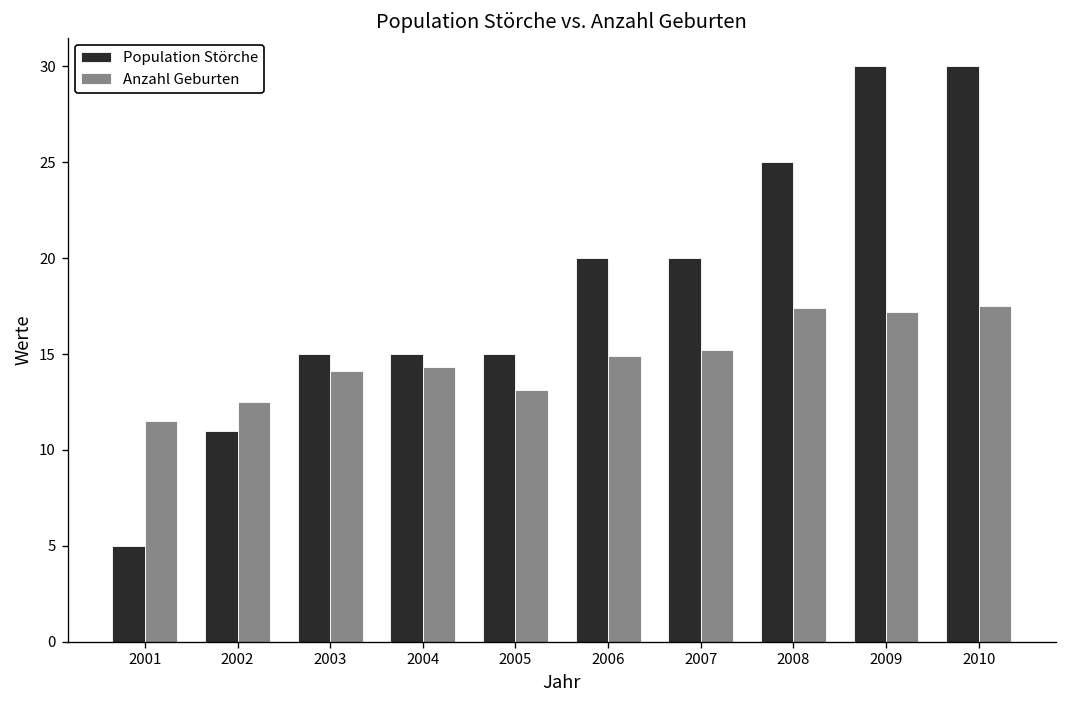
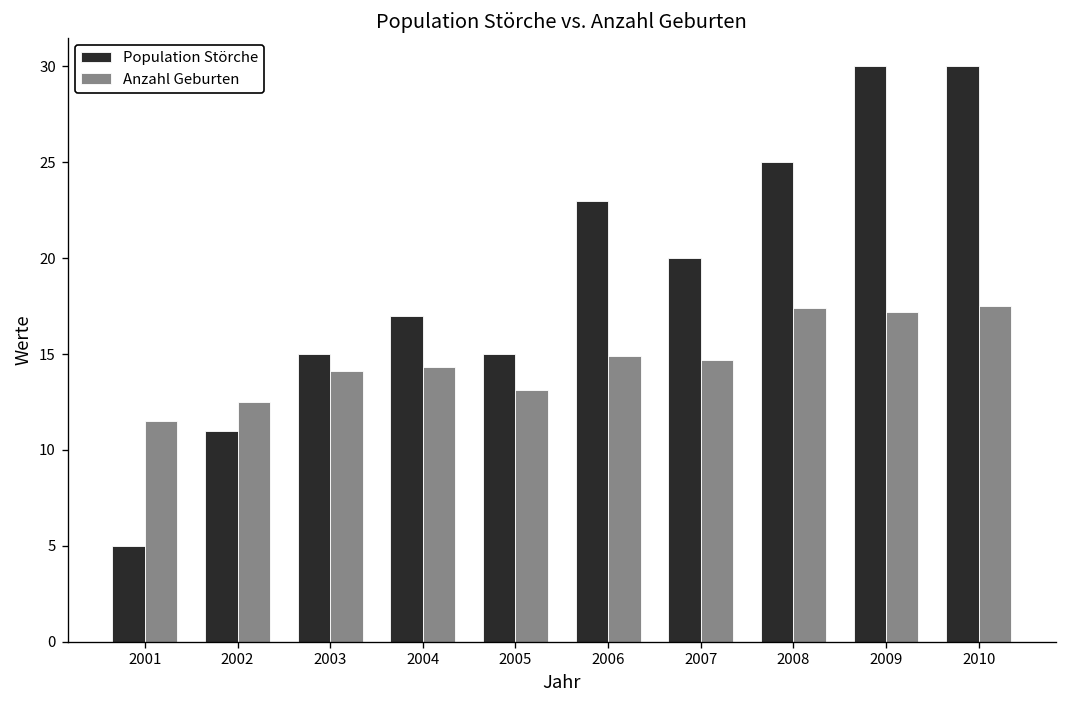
Population Störche, 2004: 15 -> 17
Population Störche, 2006: 20 -> 23
Anzahl Geburten, 2007: 15.2 -> 14.7
